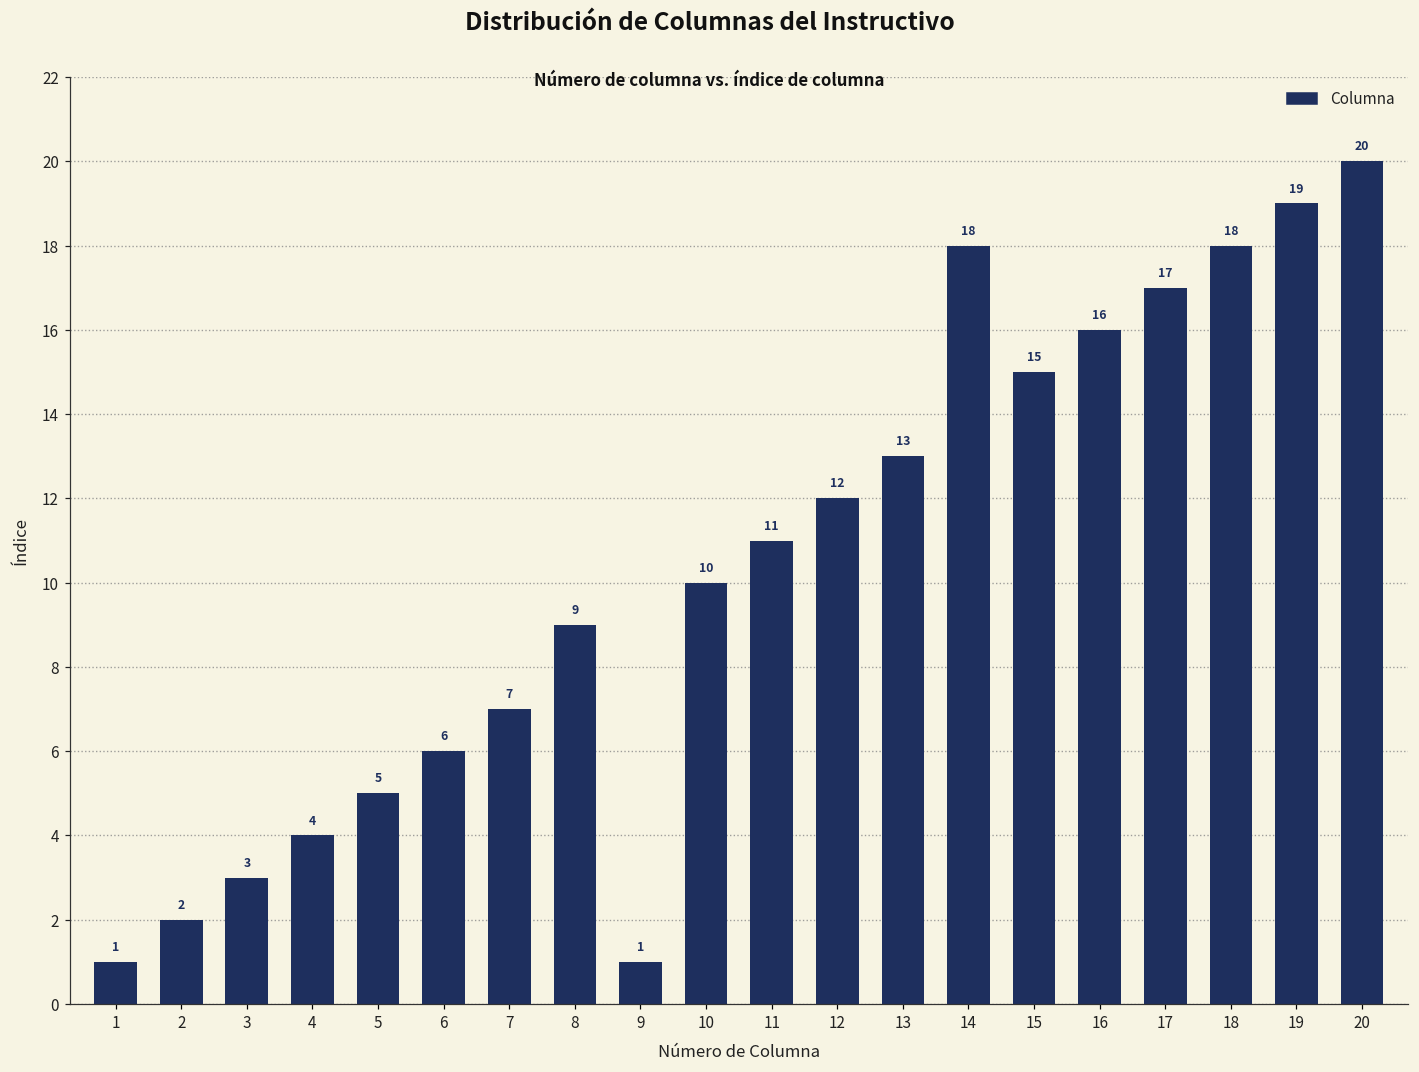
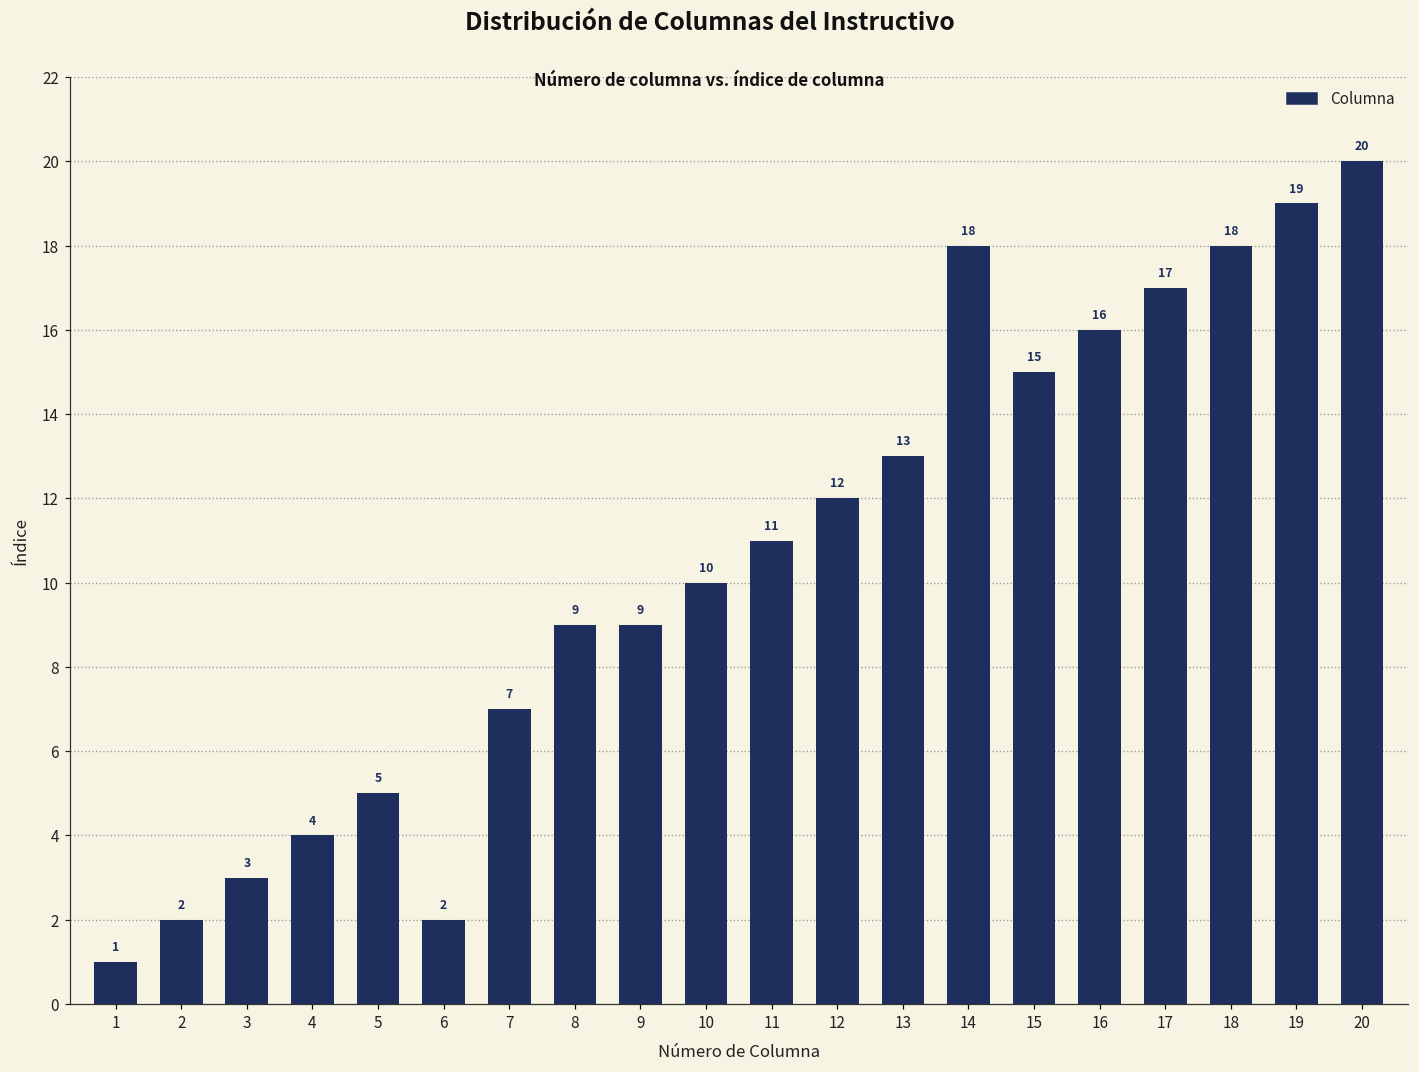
6: 6 -> 2
9: 1 -> 9
